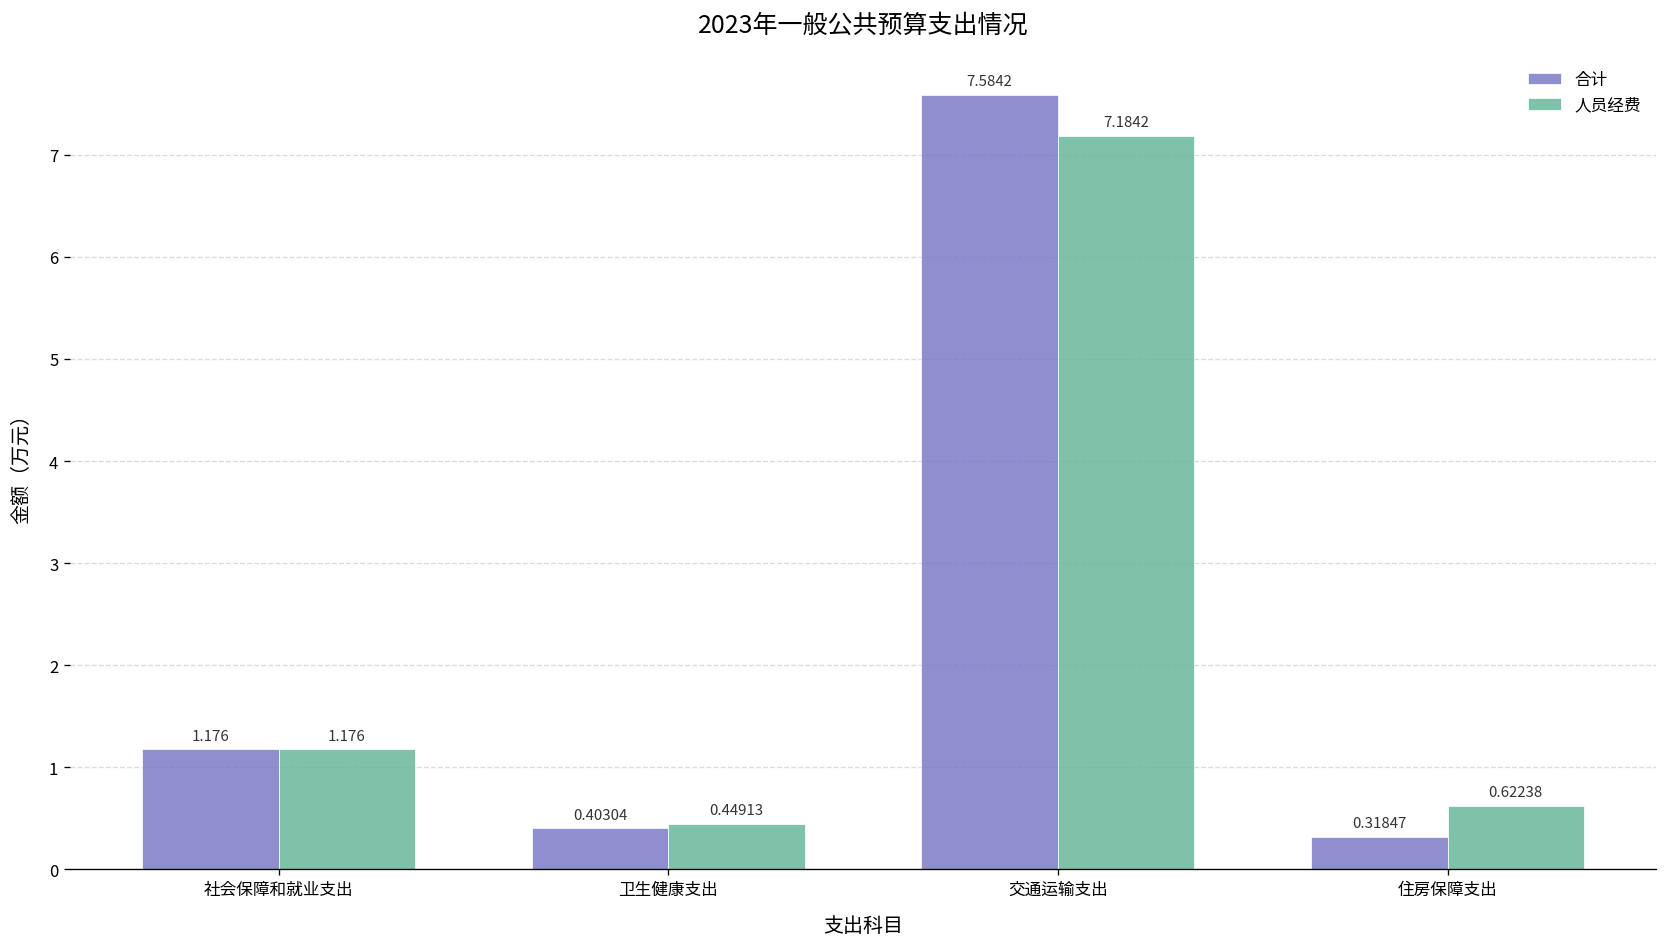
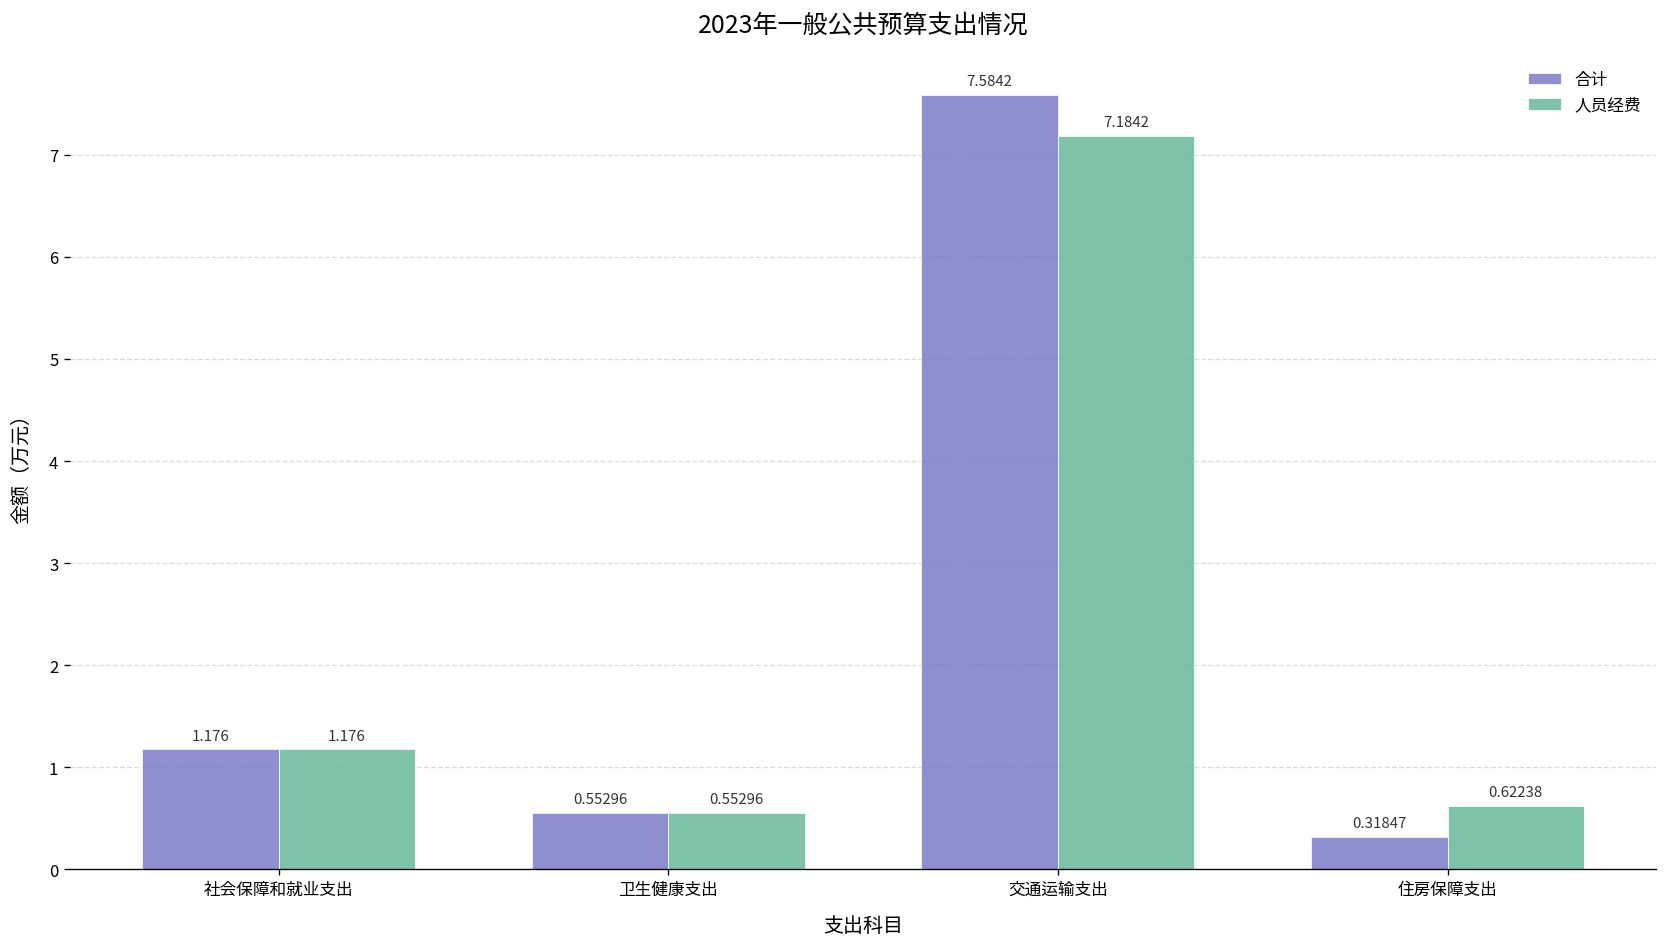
合计, 卫生健康支出: 0.40304 -> 0.55296
人员经费, 卫生健康支出: 0.44913 -> 0.55296
